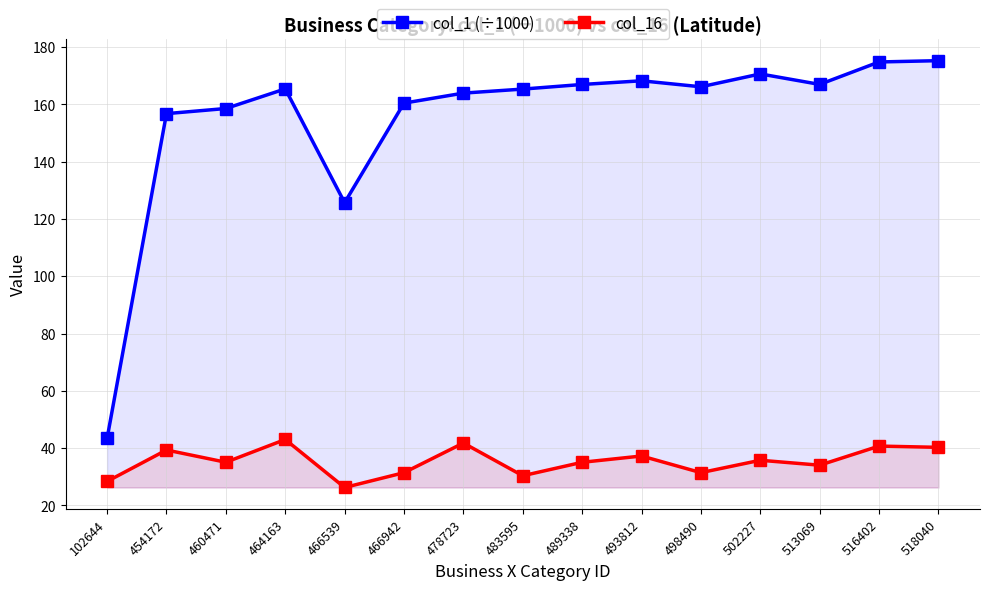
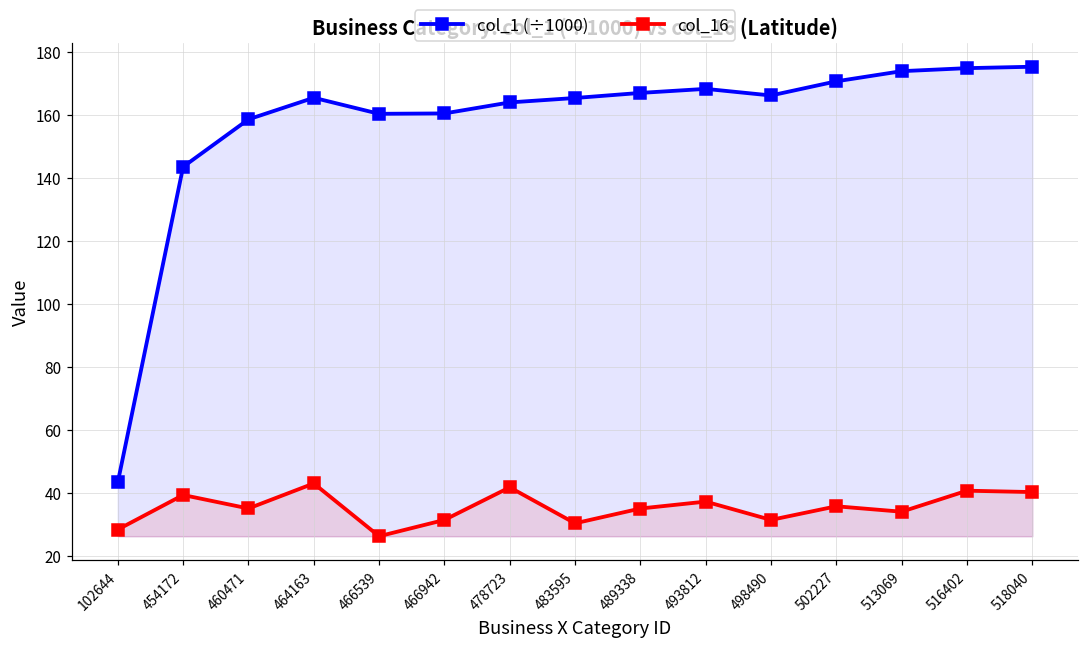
col_1 (÷1000), 454172: 157 -> 144
col_1 (÷1000), 466539: 126 -> 160
col_1 (÷1000), 513069: 167 -> 174
